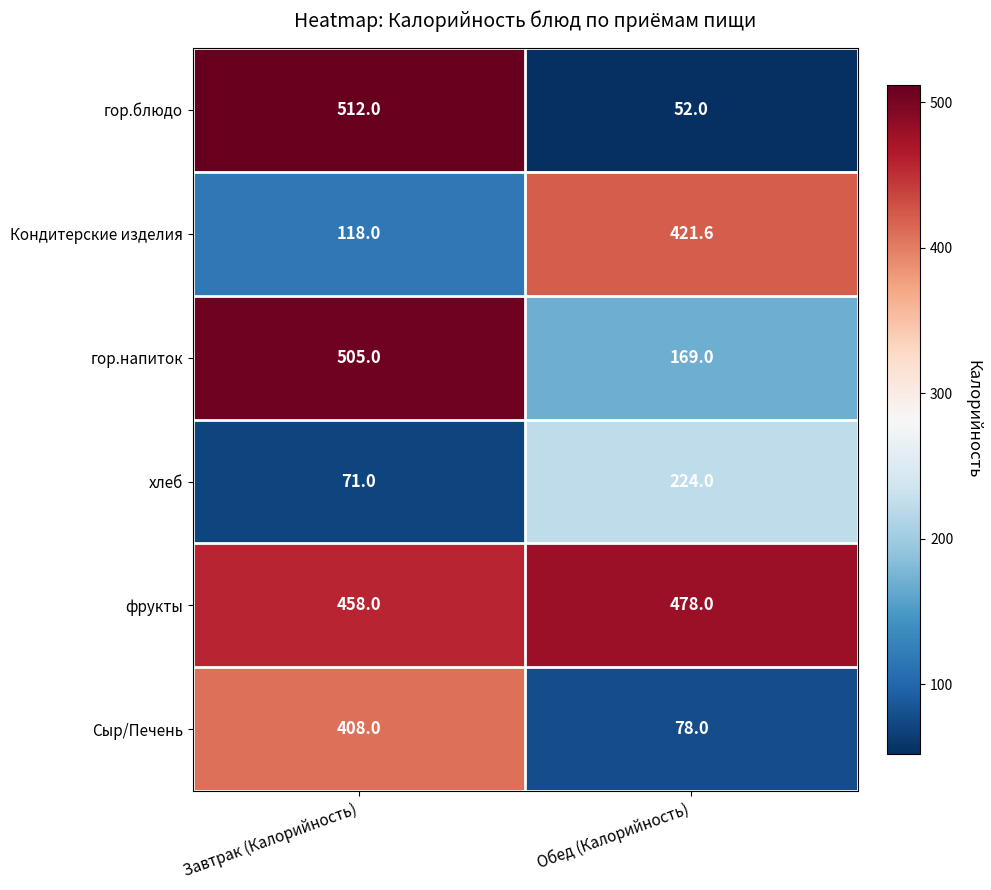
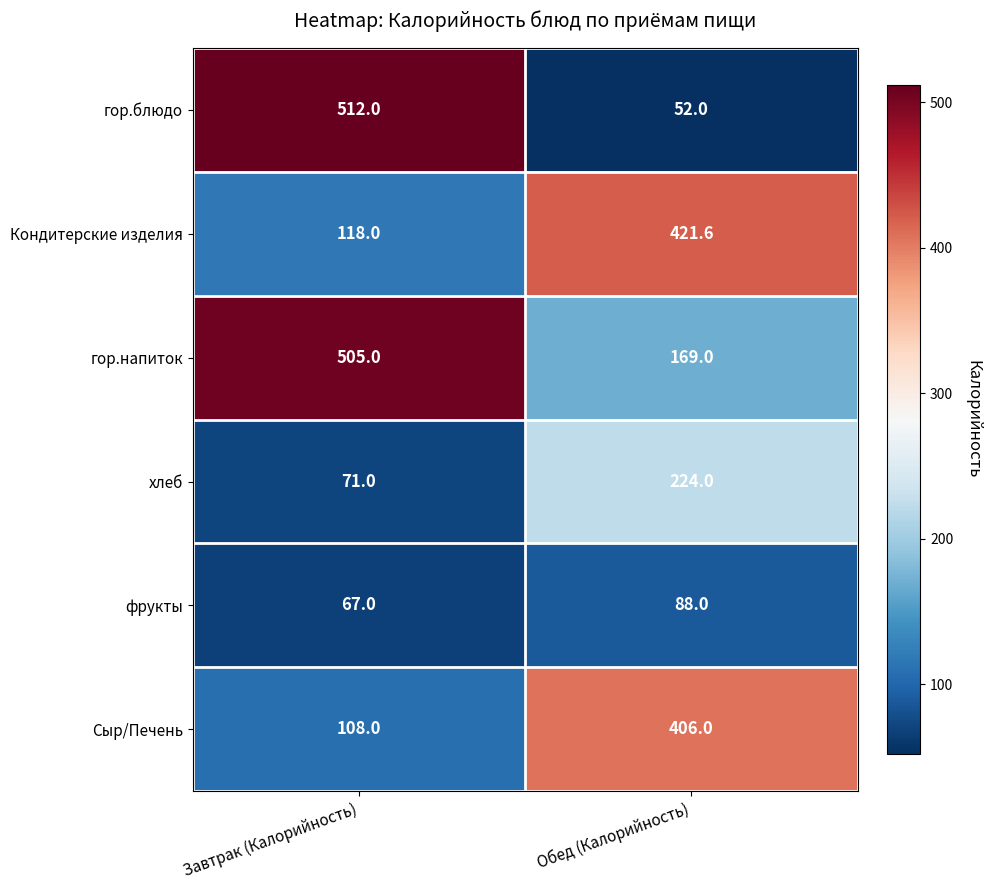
фрукты, Завтрак (Калорийность): 458.0 -> 67.0
фрукты, Обед (Калорийность): 478.0 -> 88.0
Сыр/Печень, Завтрак (Калорийность): 408.0 -> 108.0
Сыр/Печень, Обед (Калорийность): 78.0 -> 406.0
